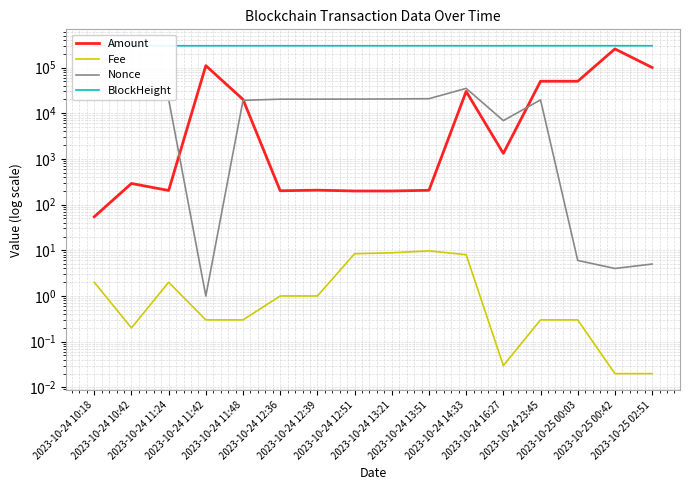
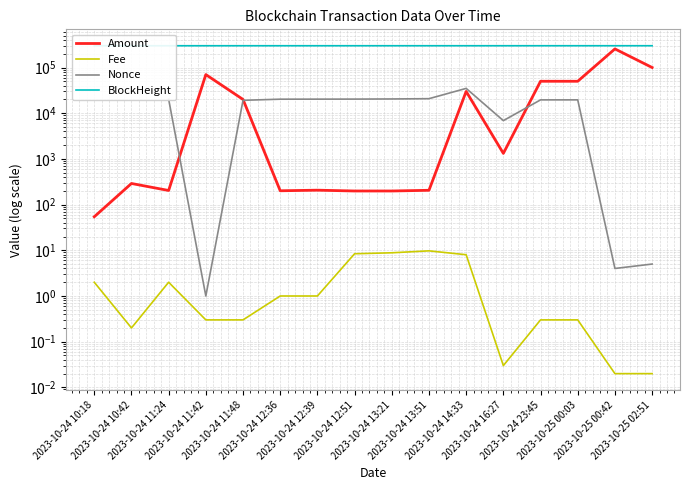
Amount, 2023-10-24 11:42: 110000 -> 70000
Nonce, 2023-10-25 00:03: 6 -> 20000
